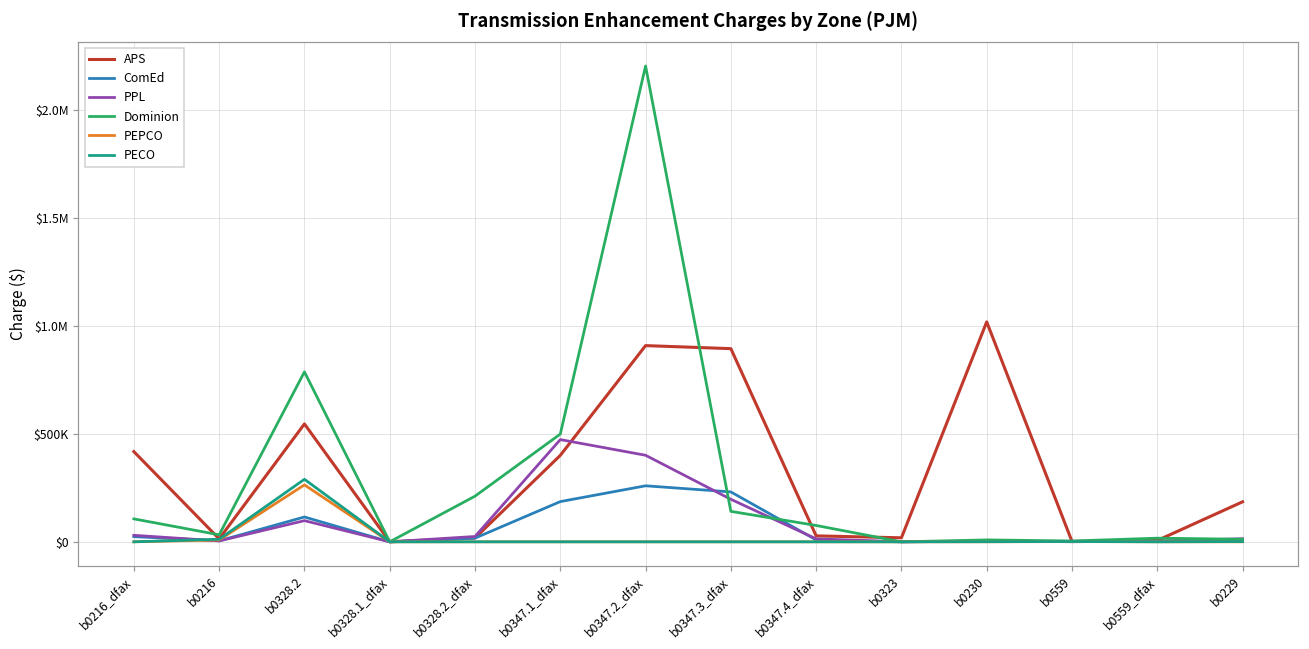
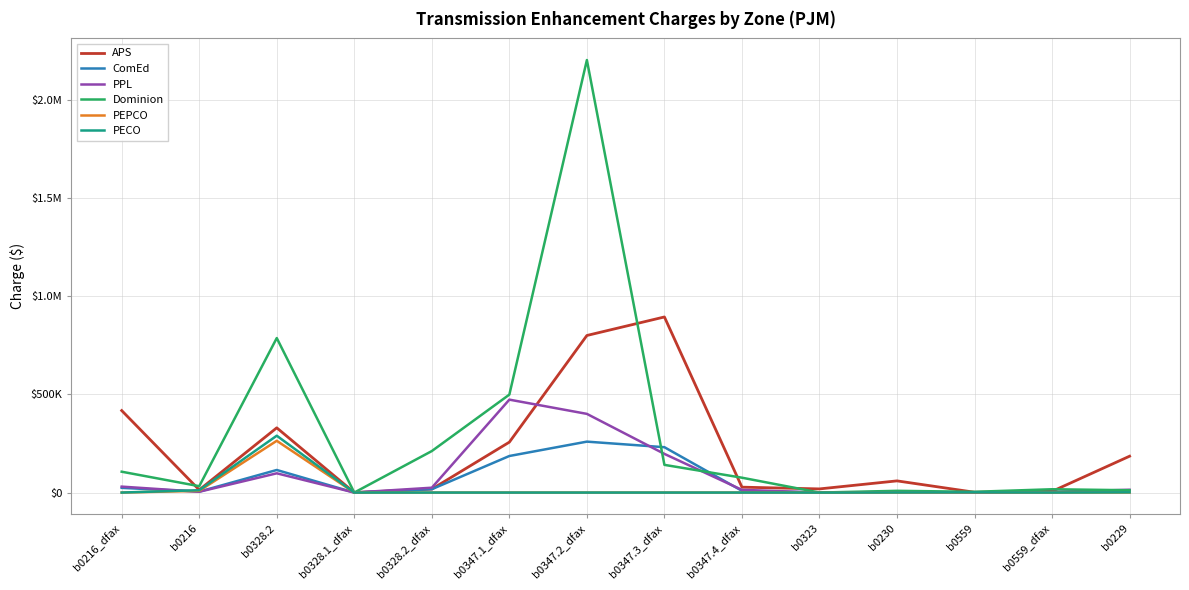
APS, b0328.2: $550000 -> $330000
APS, b0347.1_dfax: $400000 -> $260000
APS, b0347.2_dfax: $910000 -> $800000
APS, b0230: $1020000 -> $60000
